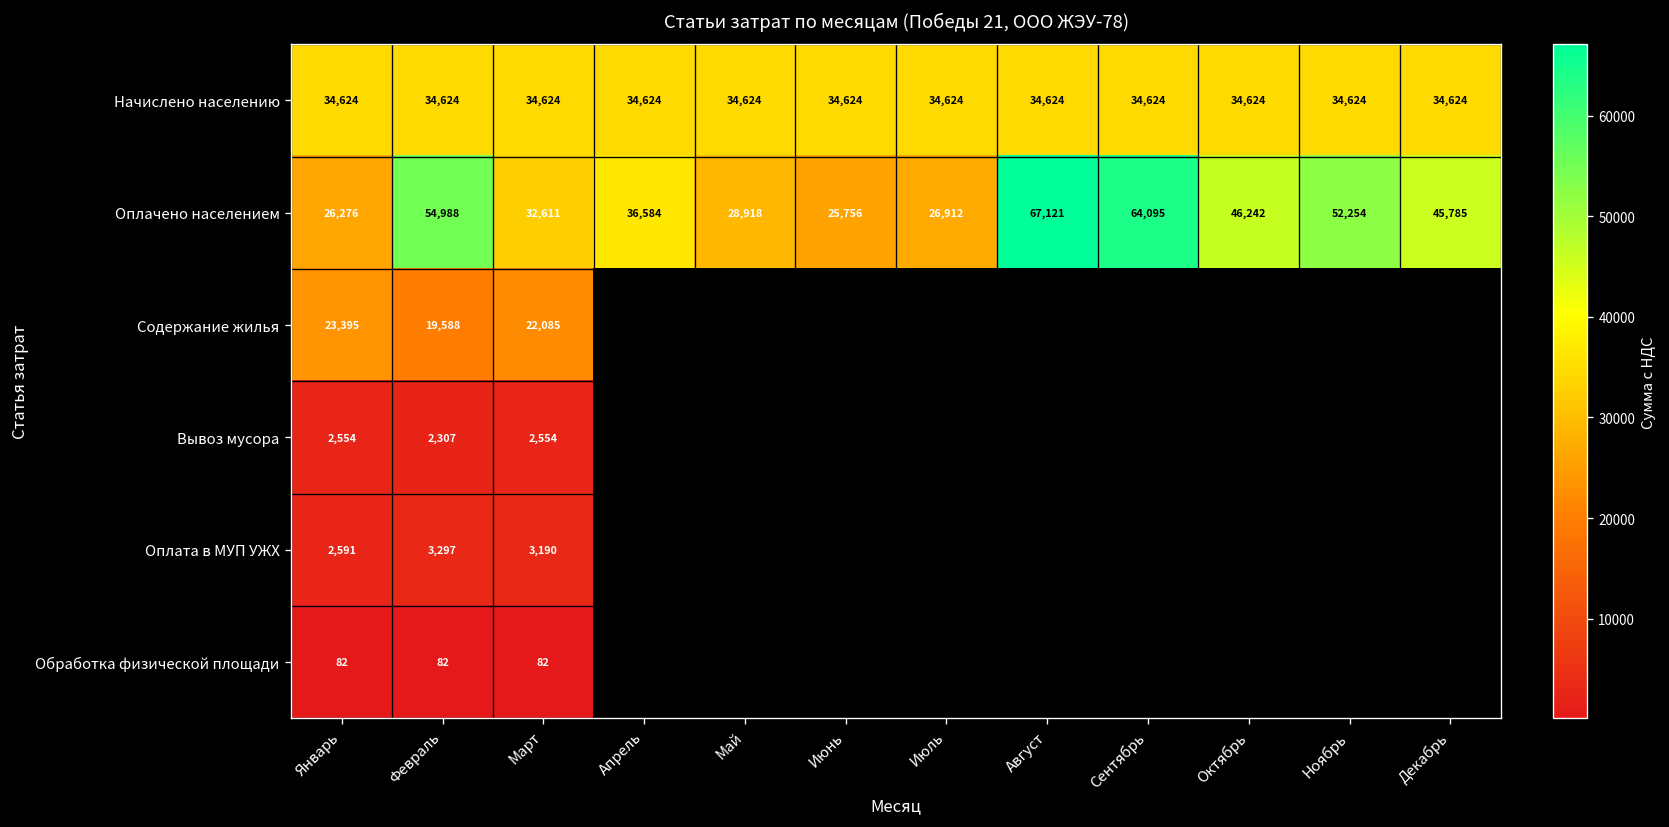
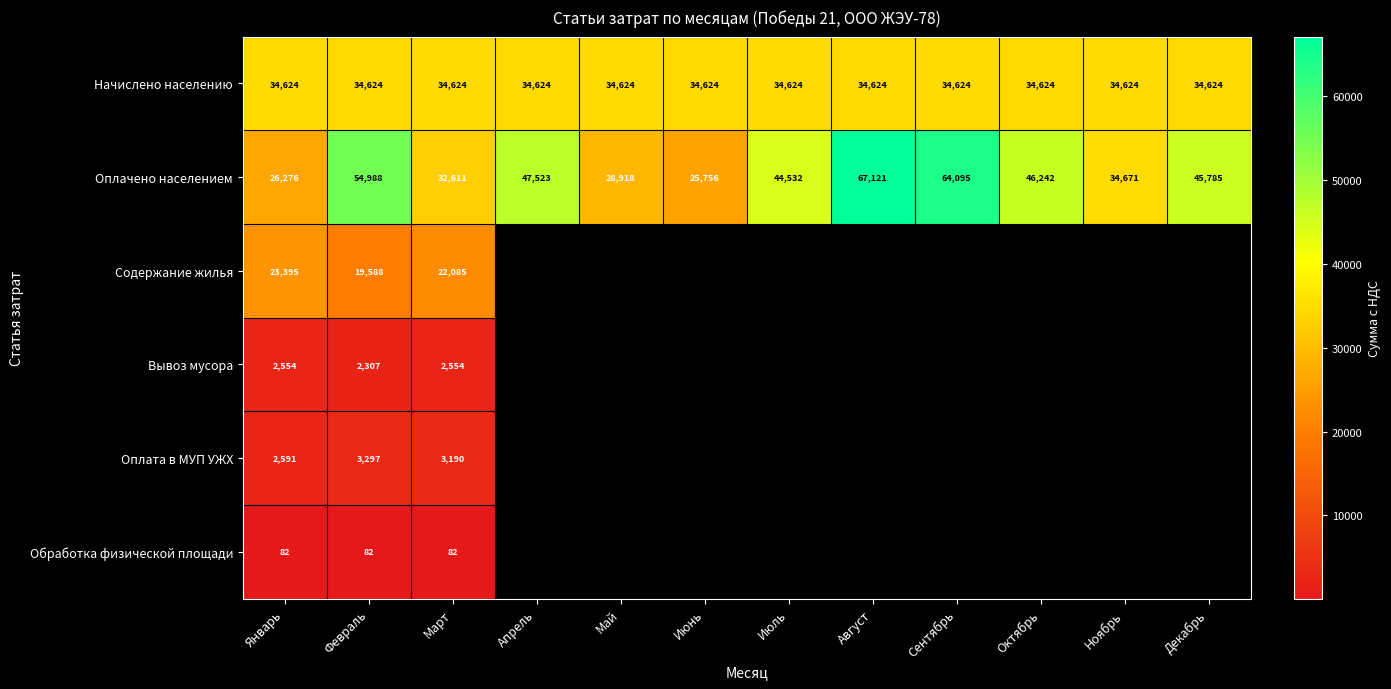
Оплачено населением, Апрель: 36,584 -> 47,523
Оплачено населением, Июль: 26,912 -> 44,532
Оплачено населением, Ноябрь: 52,254 -> 34,671
